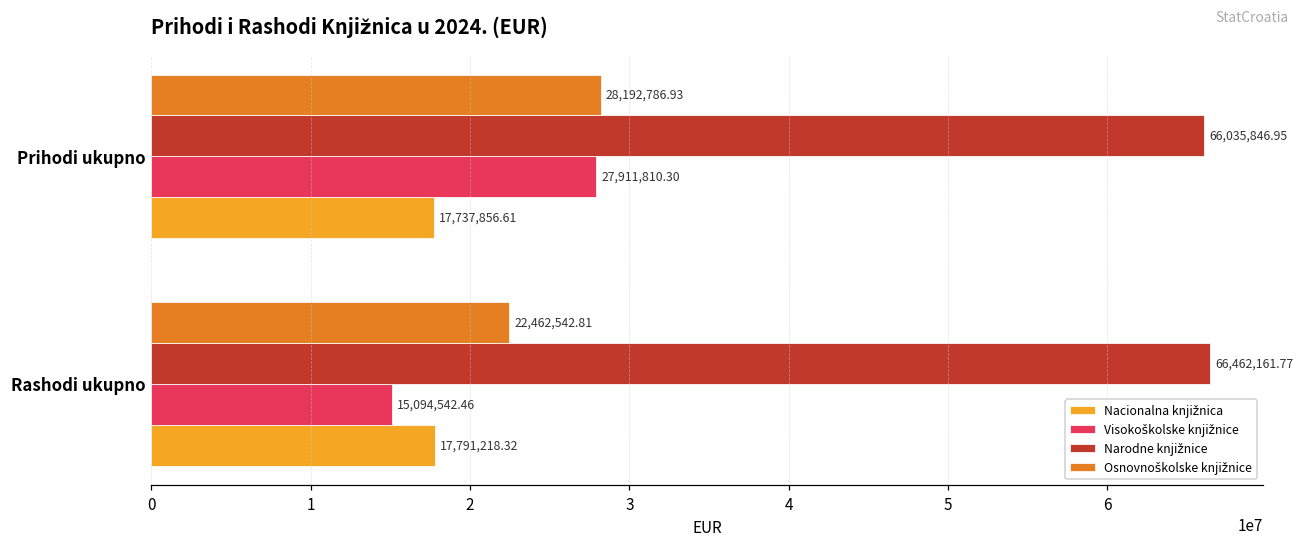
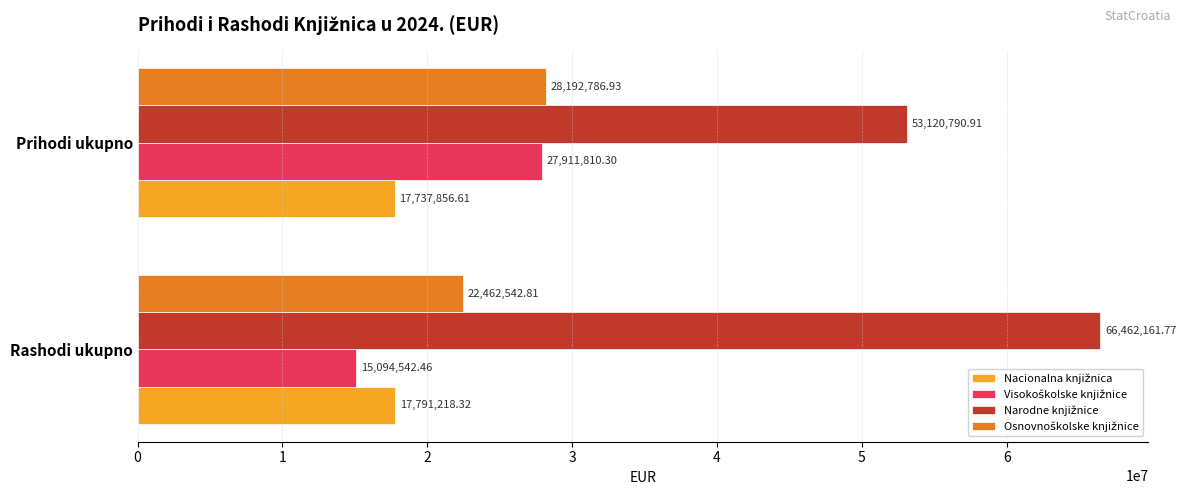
Narodne knjižnice, Prihodi ukupno: 66,035,846.95 -> 53,120,790.91
